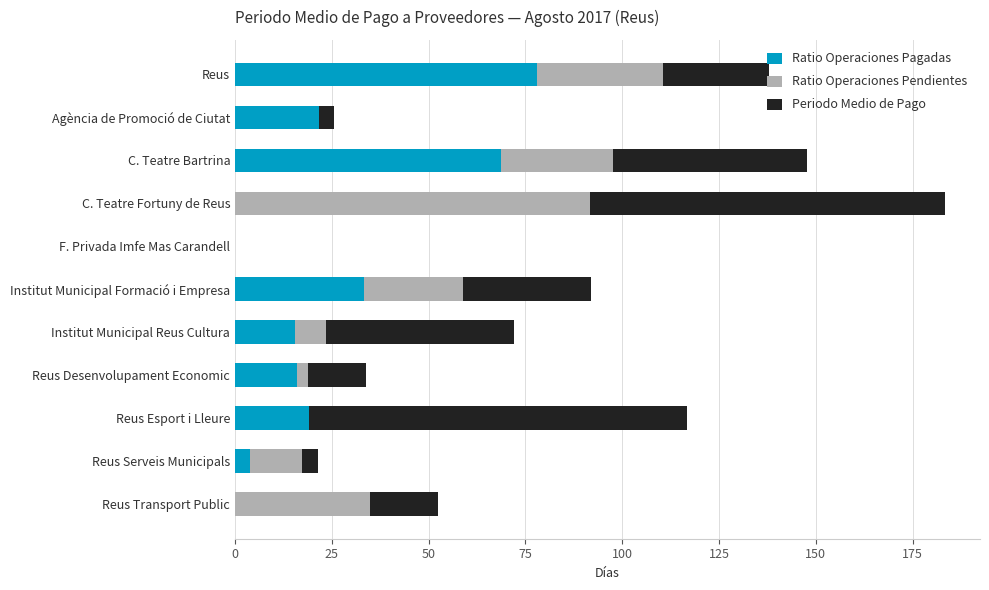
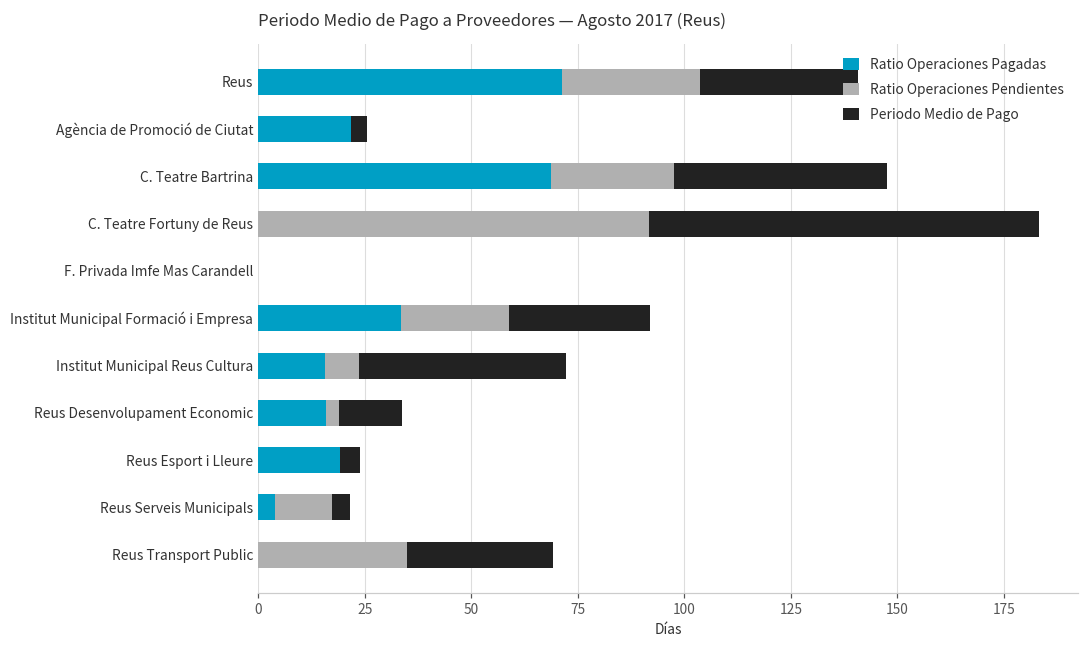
Ratio Operaciones Pagadas, Reus: 78 -> 71
Periodo Medio de Pago, Reus: 27 -> 37
Periodo Medio de Pago, Reus Esport i Lleure: 98 -> 5
Periodo Medio de Pago, Reus Transport Public: 18 -> 34
